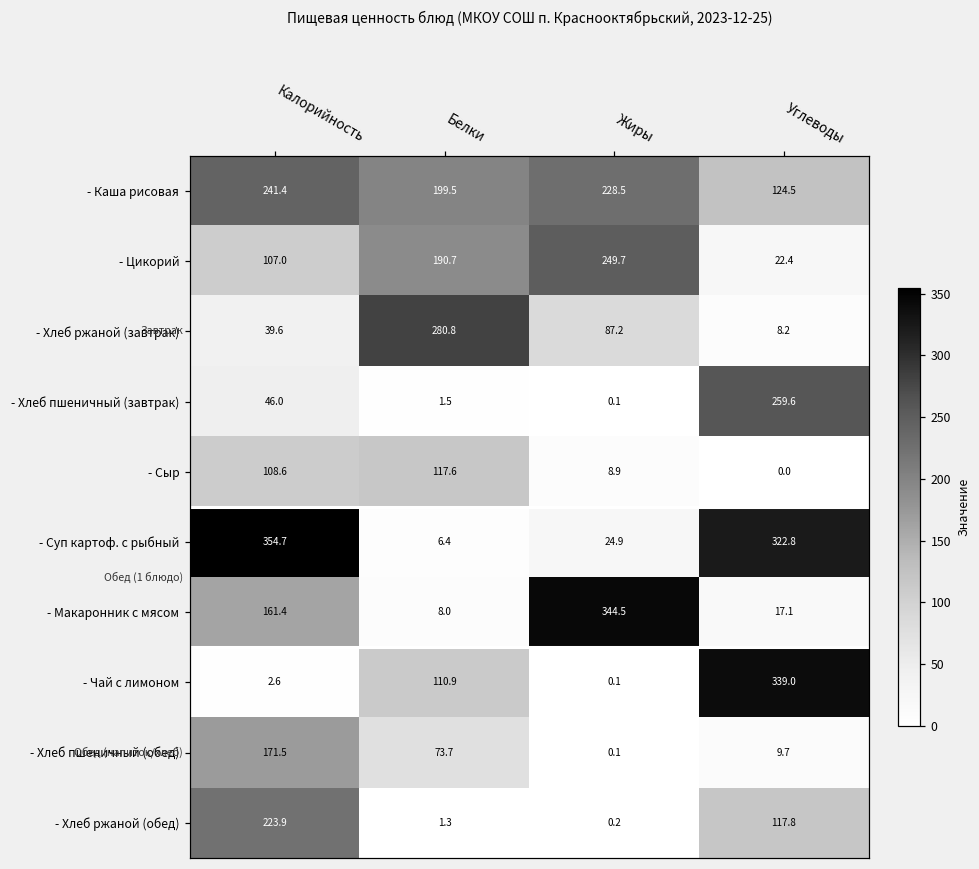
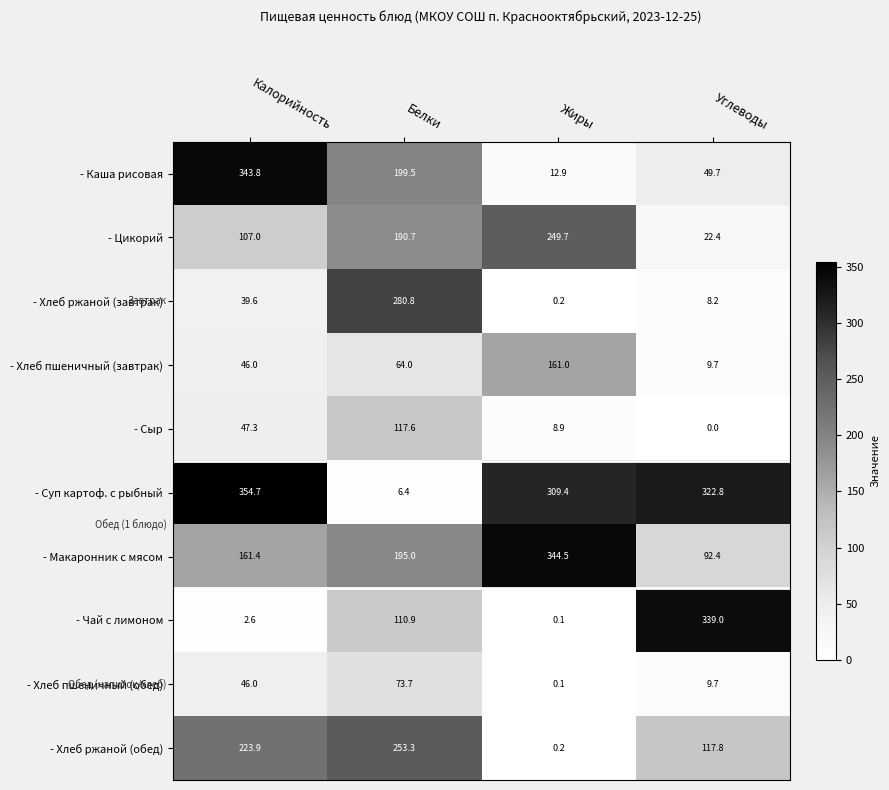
- Каша рисовая, Калорийность: 241.4 -> 343.8
- Каша рисовая, Жиры: 228.5 -> 12.9
- Каша рисовая, Углеводы: 124.5 -> 49.7
- Хлеб ржаной (завтрак), Жиры: 87.2 -> 0.2
- Хлеб пшеничный (завтрак), Белки: 1.5 -> 64.0
- Хлеб пшеничный (завтрак), Жиры: 0.1 -> 161.0
- Хлеб пшеничный (завтрак), Углеводы: 259.6 -> 9.7
- Сыр, Калорийность: 108.6 -> 47.3
- Суп картоф. с рыбный, Жиры: 24.9 -> 309.4
- Макаронник с мясом, Белки: 8.0 -> 195.0
- Макаронник с мясом, Углеводы: 17.1 -> 92.4
- Хлеб пшеничный (обед), Калорийность: 171.5 -> 46.0
- Хлеб ржаной (обед), Белки: 1.3 -> 253.3
